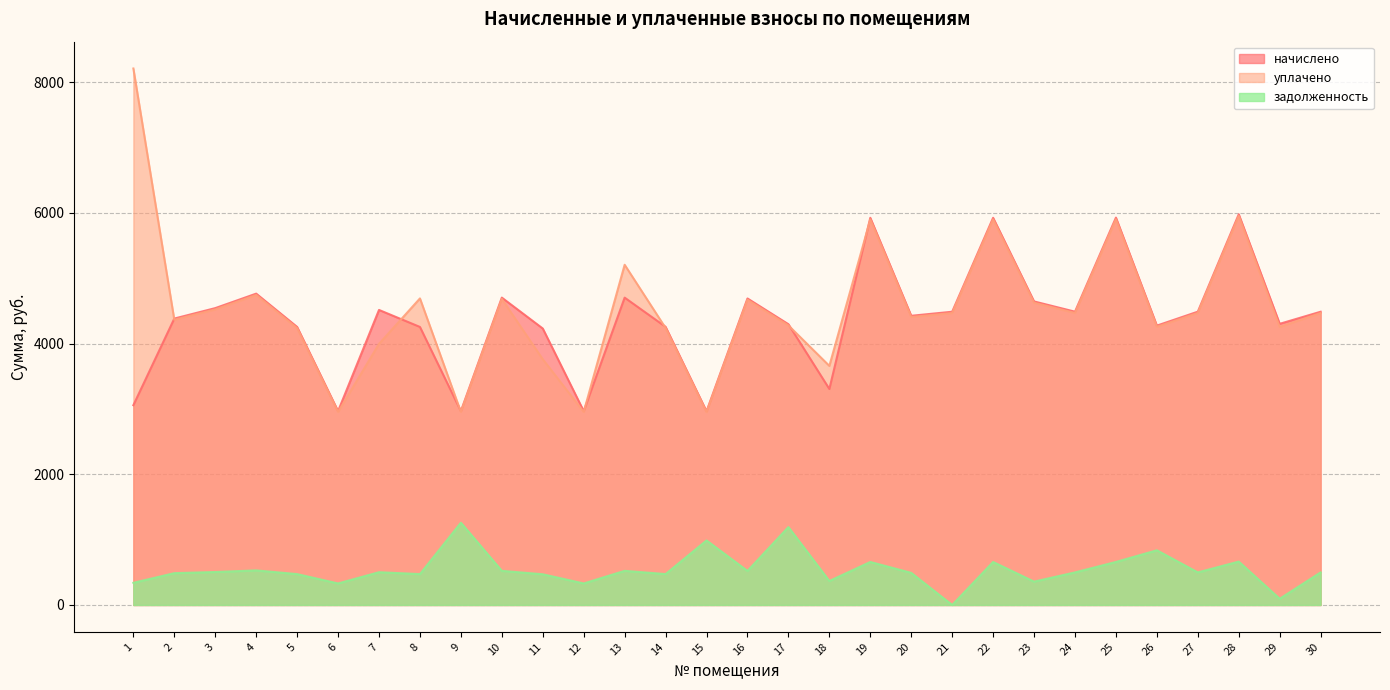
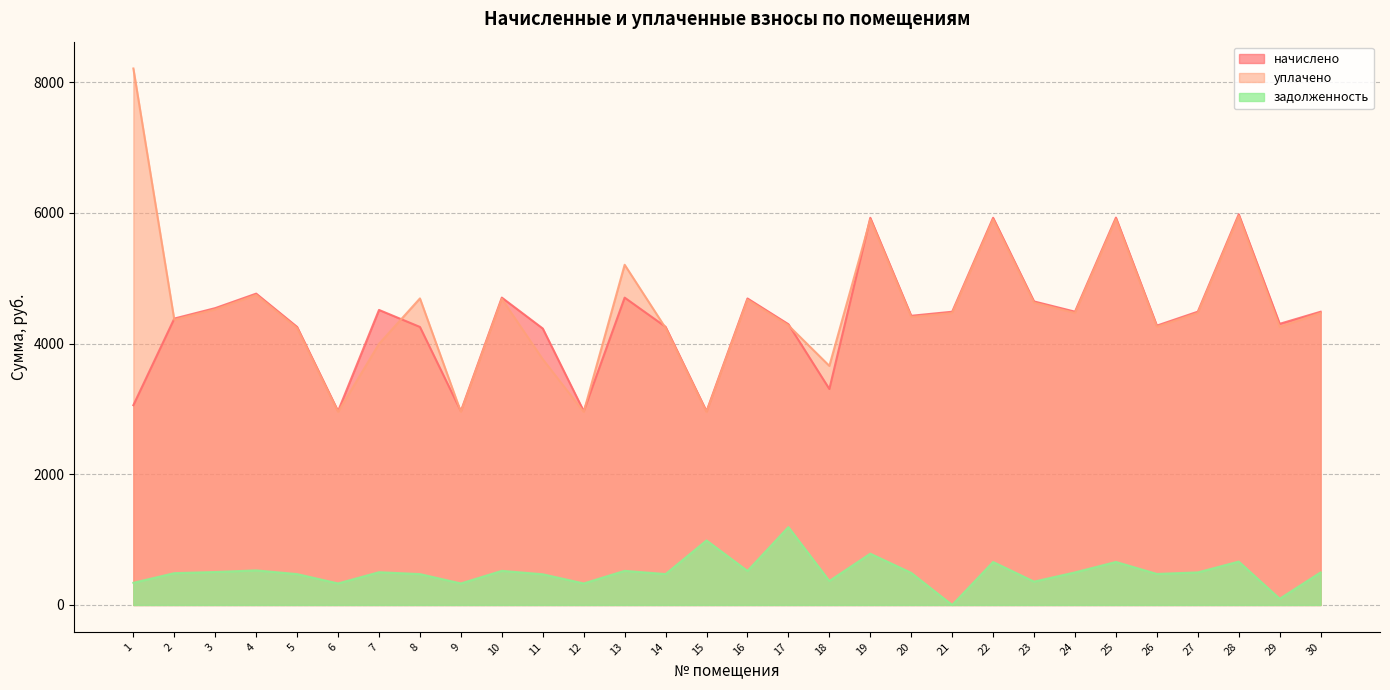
задолженность, 9: 1300 -> 300
задолженность, 19: 700 -> 800
задолженность, 26: 800 -> 500
